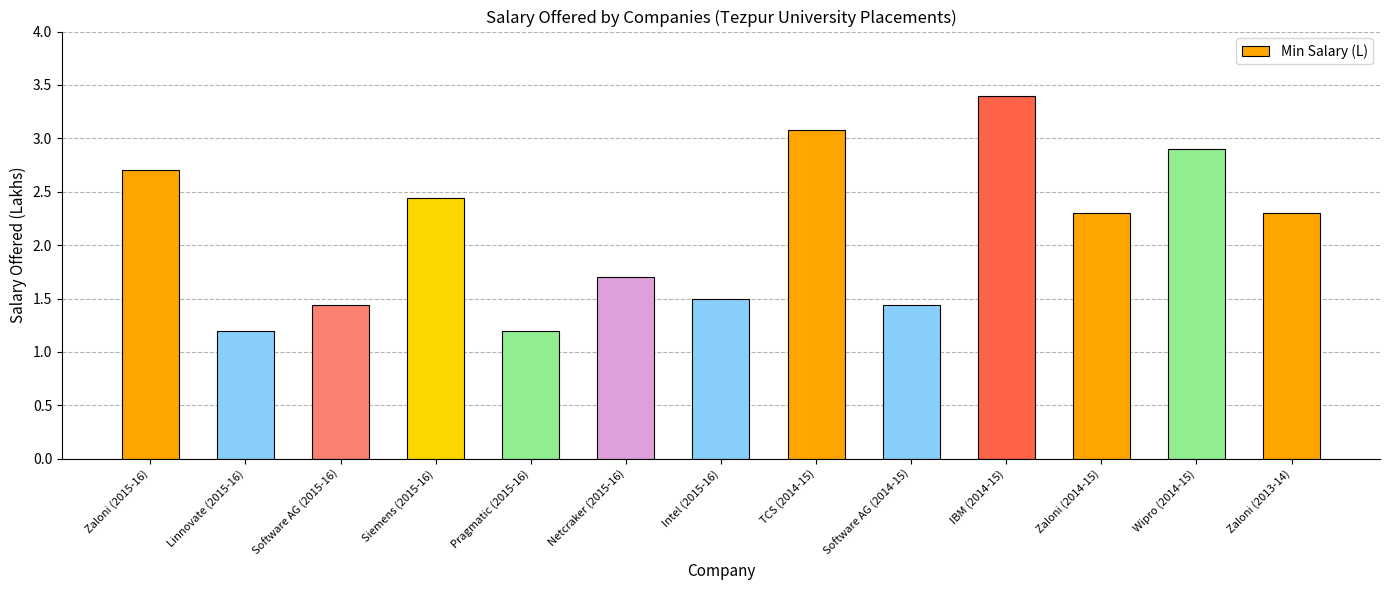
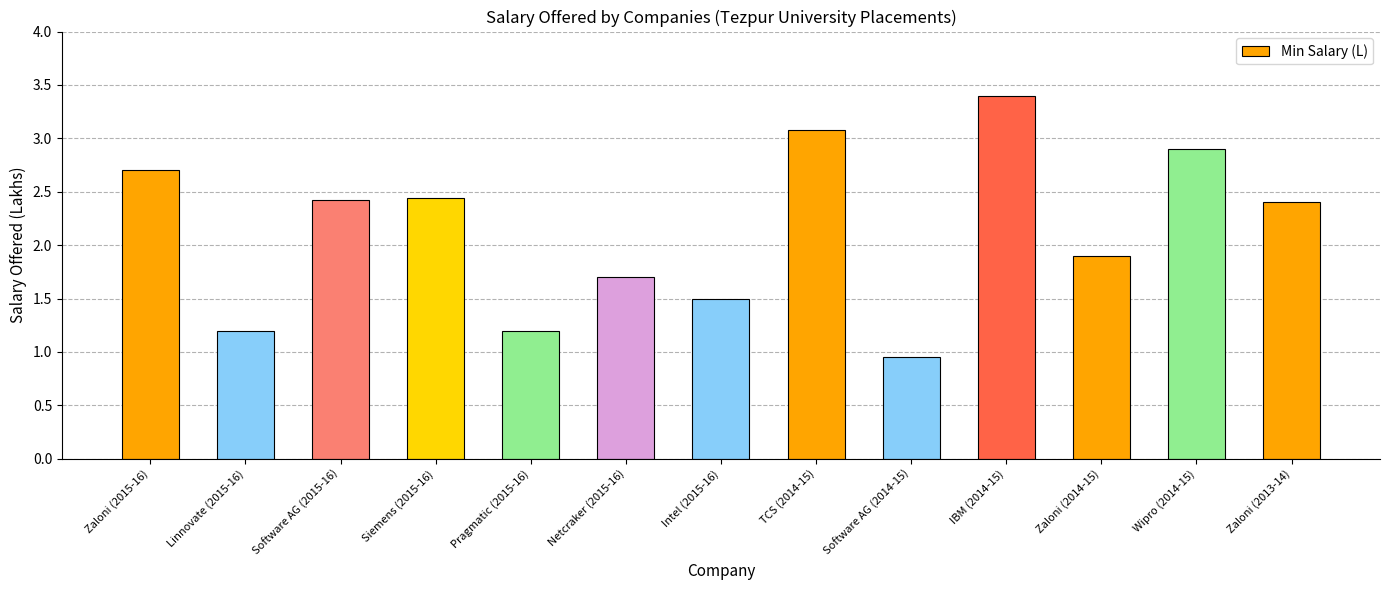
Software AG (2015-16): 1.44 -> 2.42
Software AG (2014-15): 1.44 -> 0.95
Zaloni (2014-15): 2.3 -> 1.9
Zaloni (2013-14): 2.3 -> 2.4
